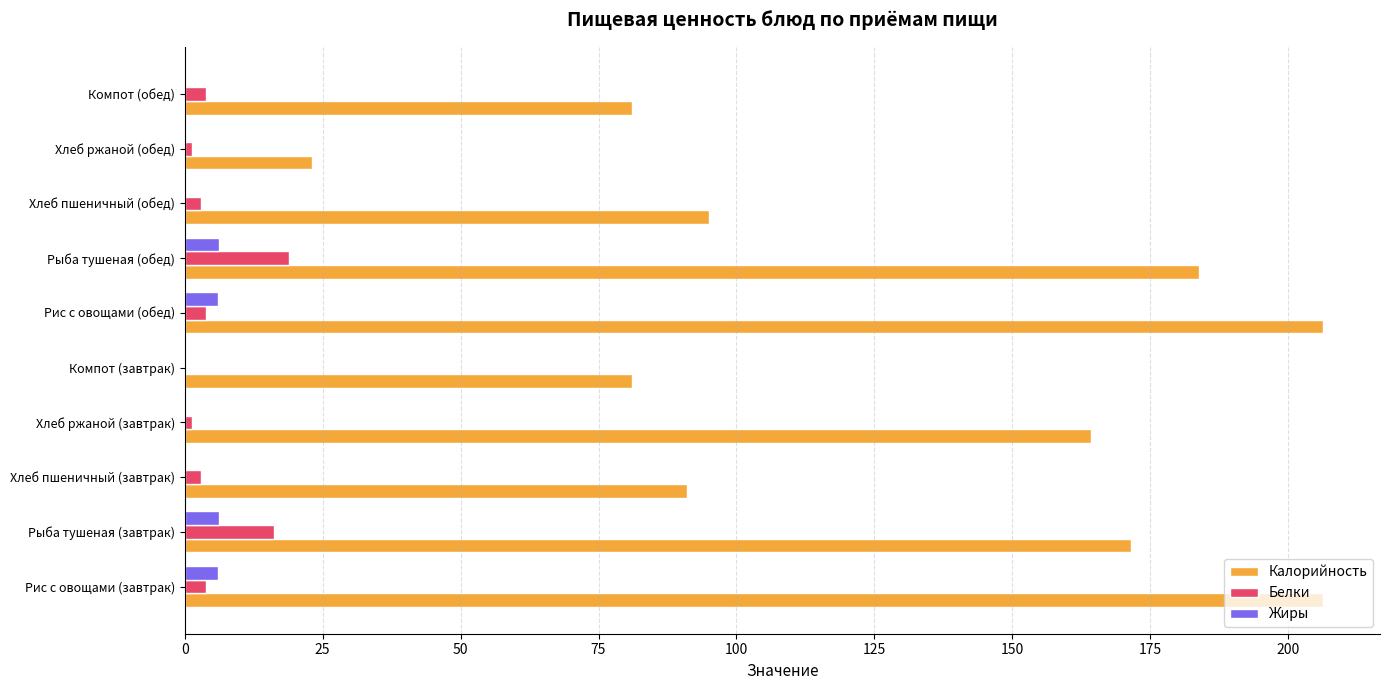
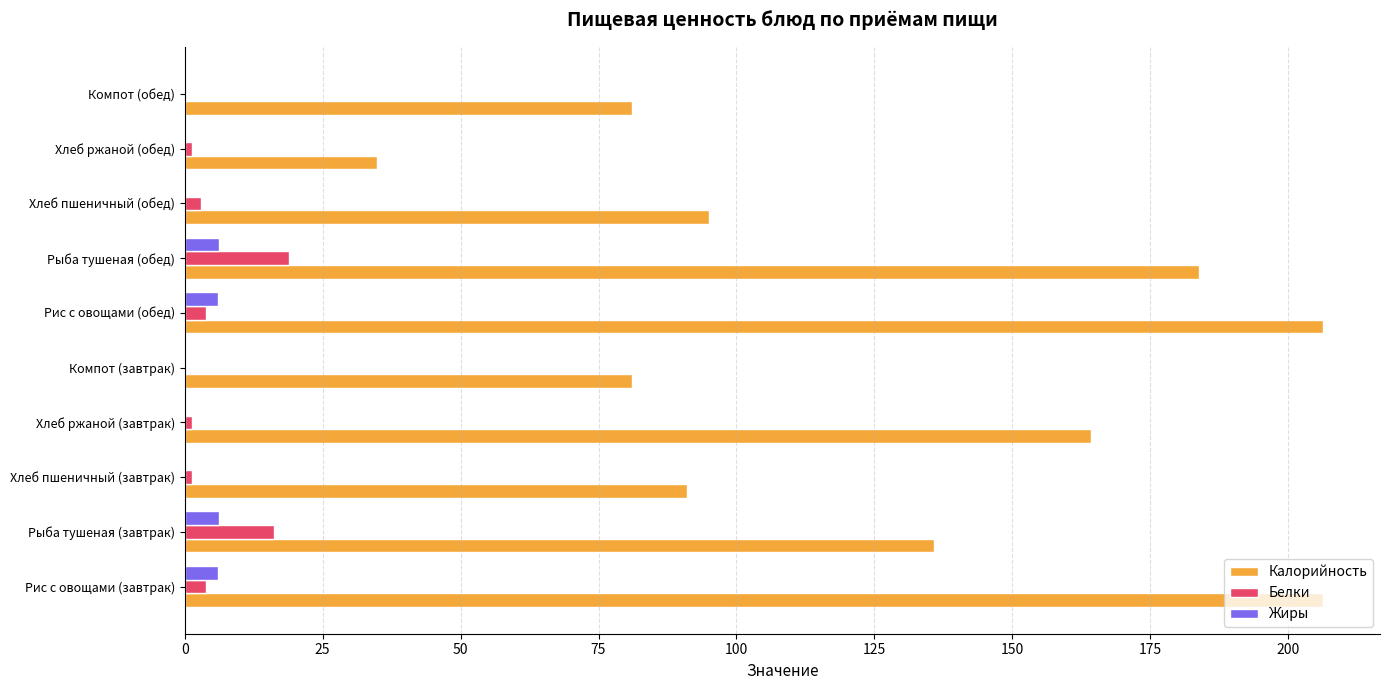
Белки, Компот (обед): 4 -> 0
Калорийность, Хлеб ржаной (обед): 23 -> 35
Белки, Хлеб пшеничный (завтрак): 3 -> 1
Калорийность, Рыба тушеная (завтрак): 172 -> 136
